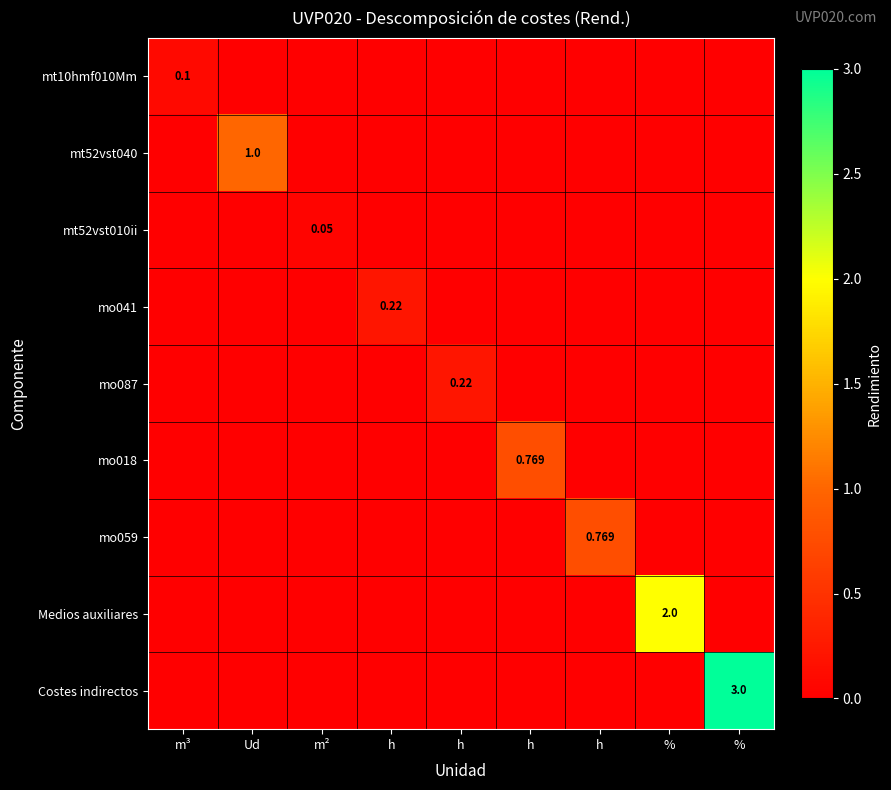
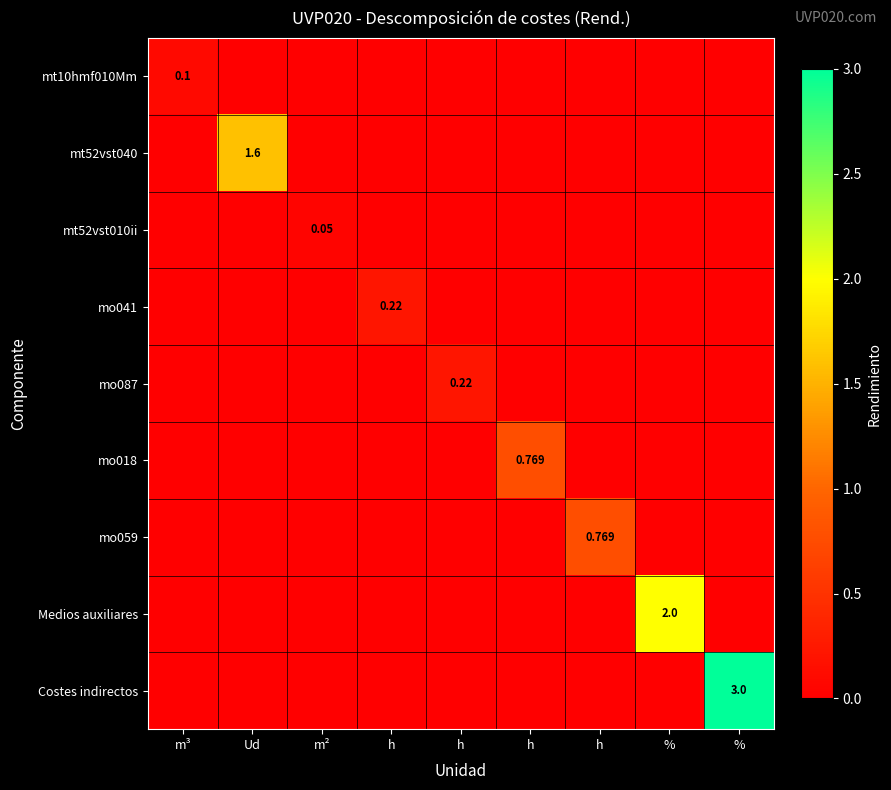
mt52vst040, Ud: 1.0 -> 1.6
